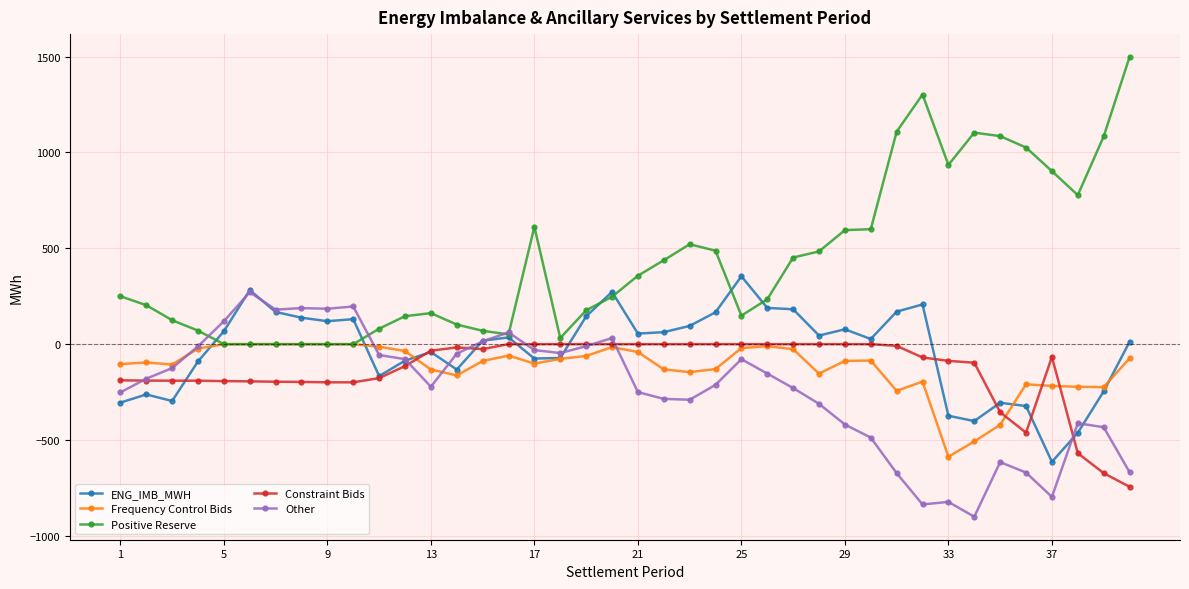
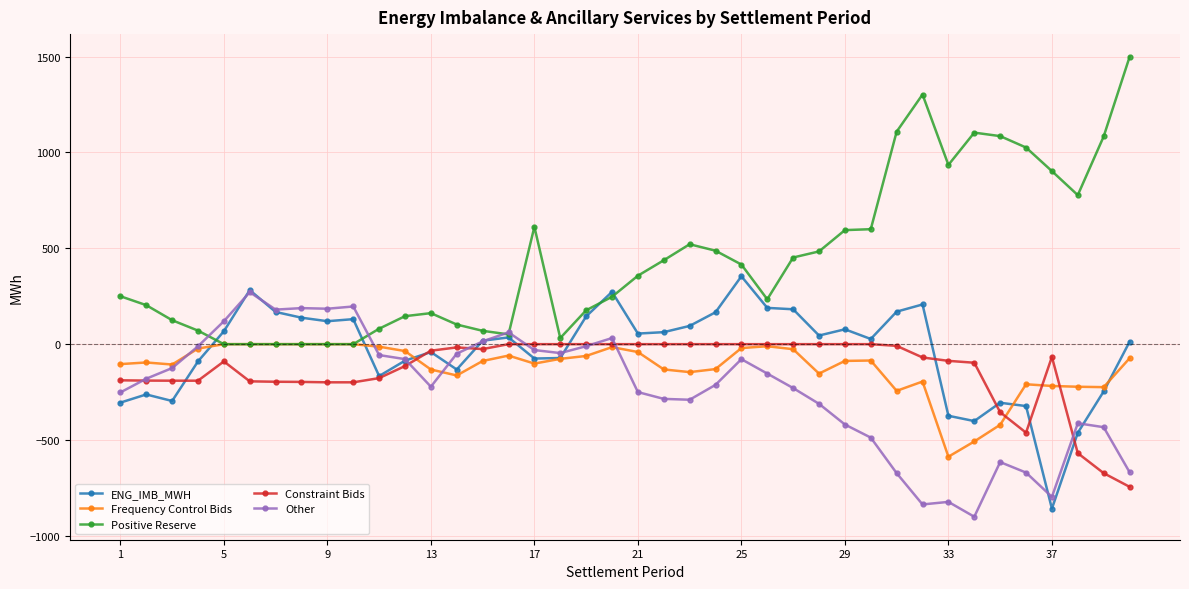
Constraint Bids, 5: -190 -> -90
Positive Reserve, 25: 150 -> 420
ENG_IMB_MWH, 37: -610 -> -860
